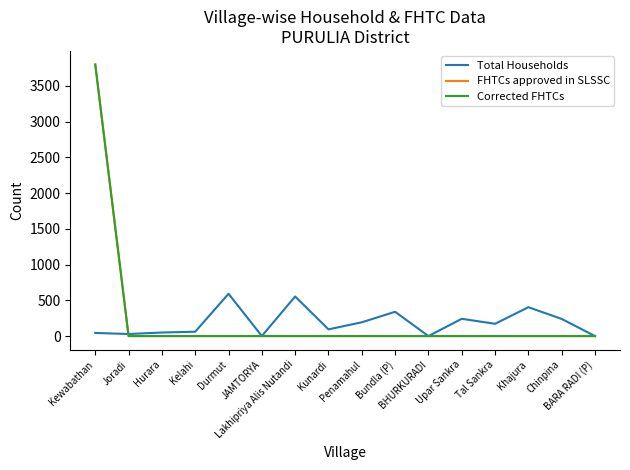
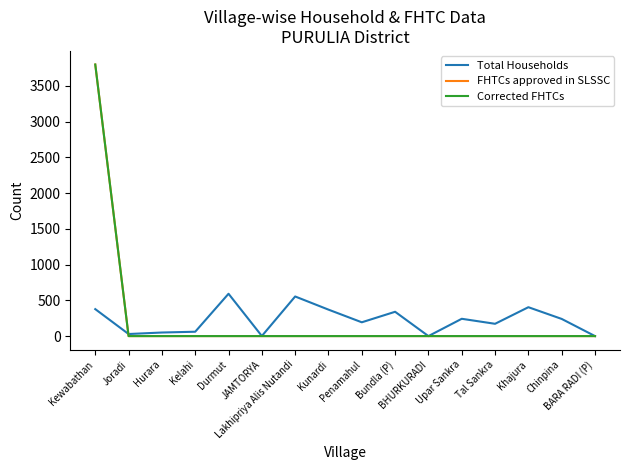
Total Households, Kewabathan: 0 -> 400
Total Households, Kunardi: 100 -> 400
